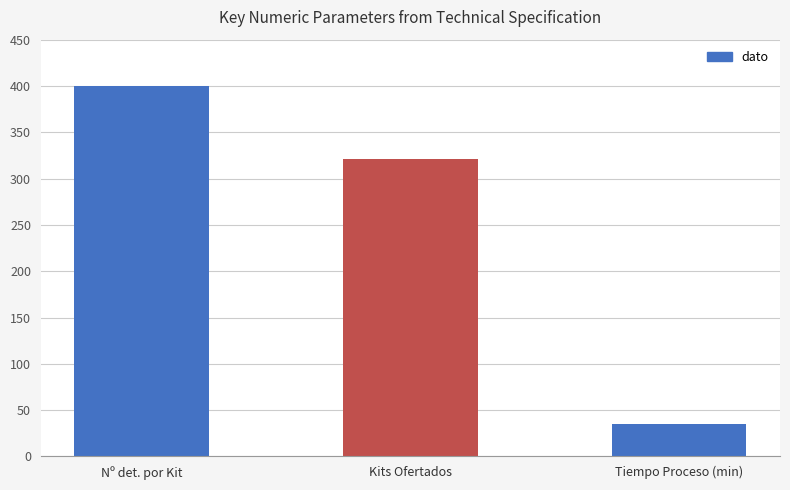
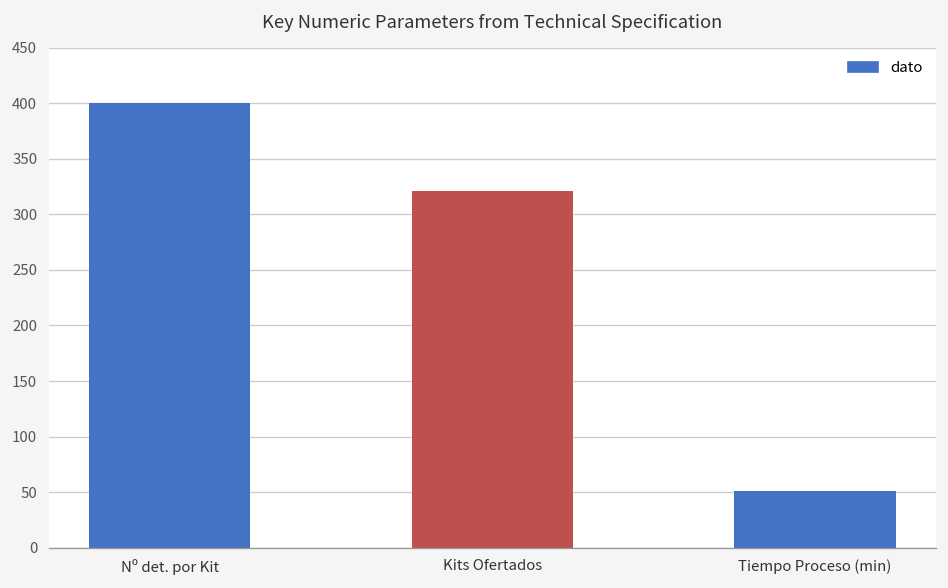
Tiempo Proceso (min): 40 -> 50
